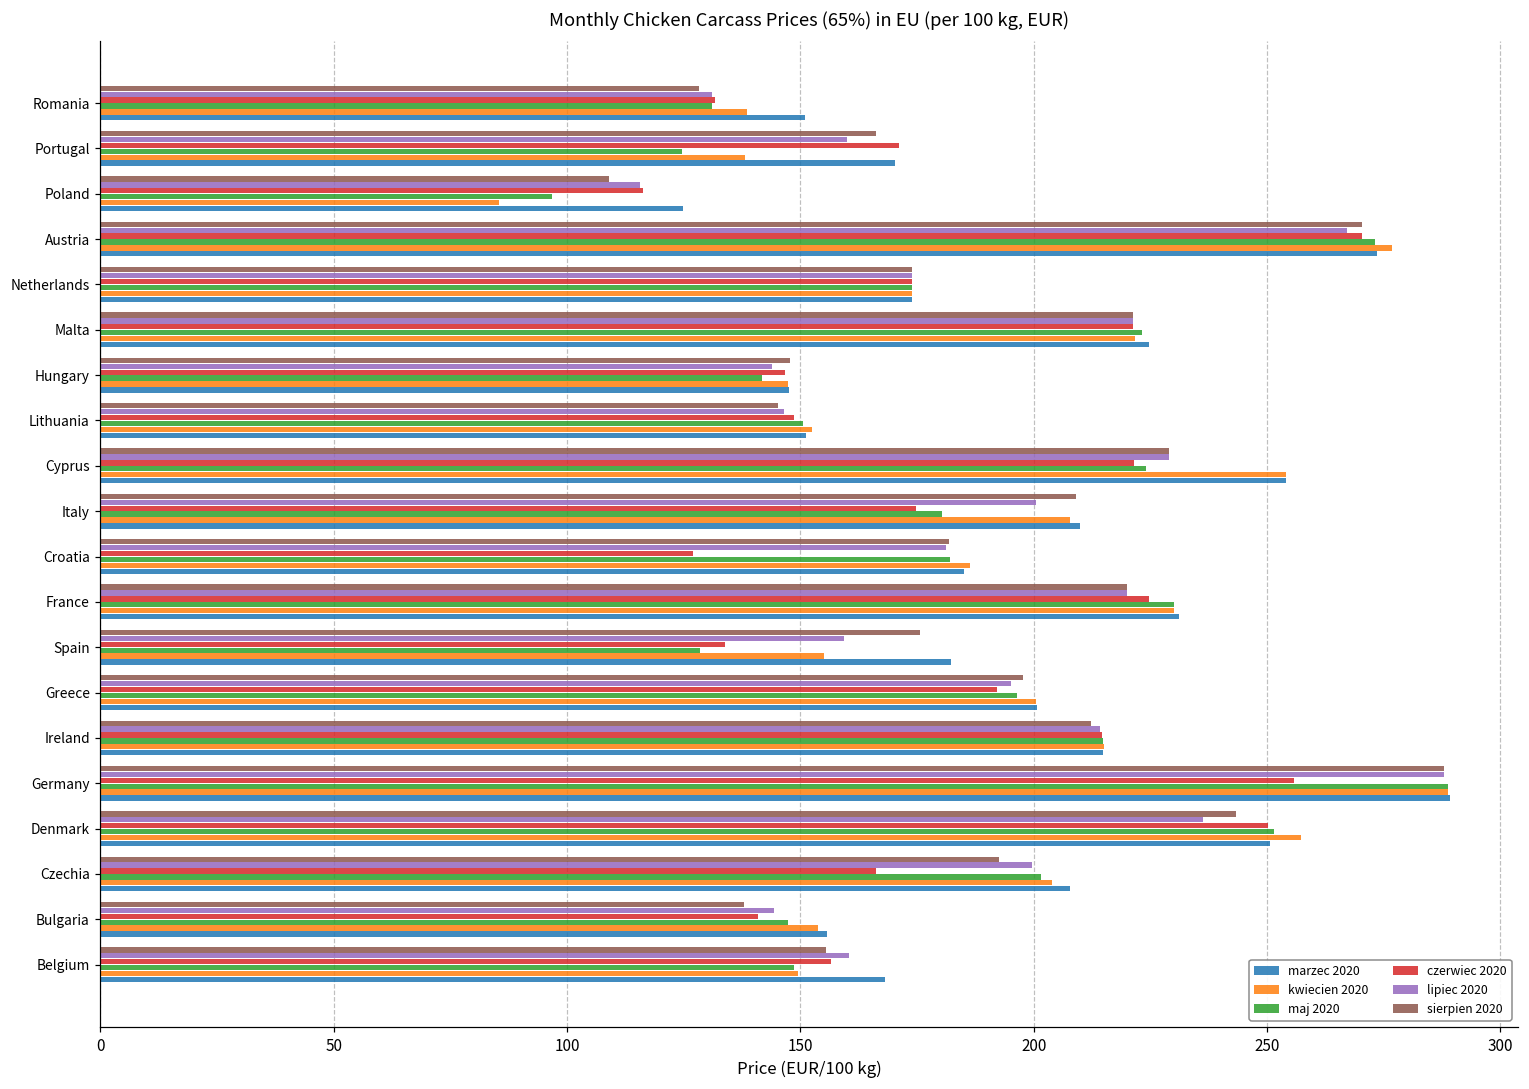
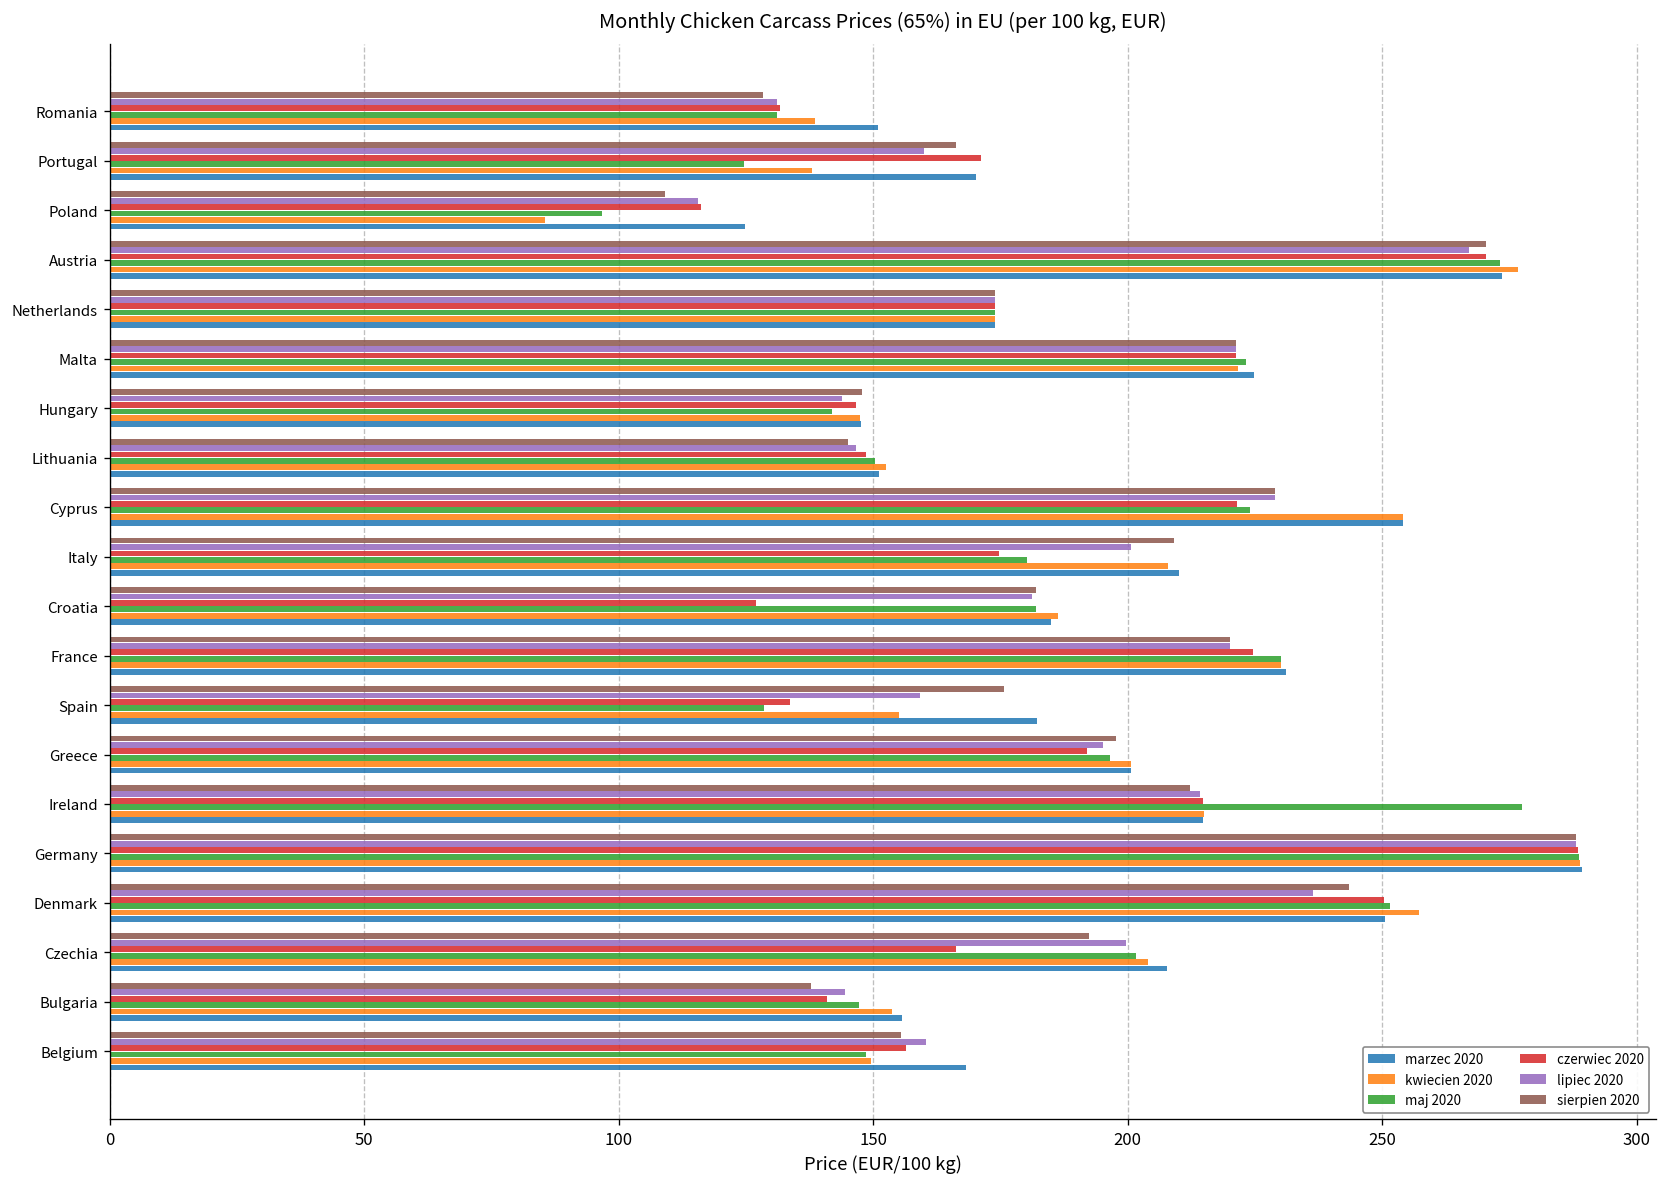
maj 2020, Ireland: 215 -> 278
czerwiec 2020, Germany: 256 -> 288
